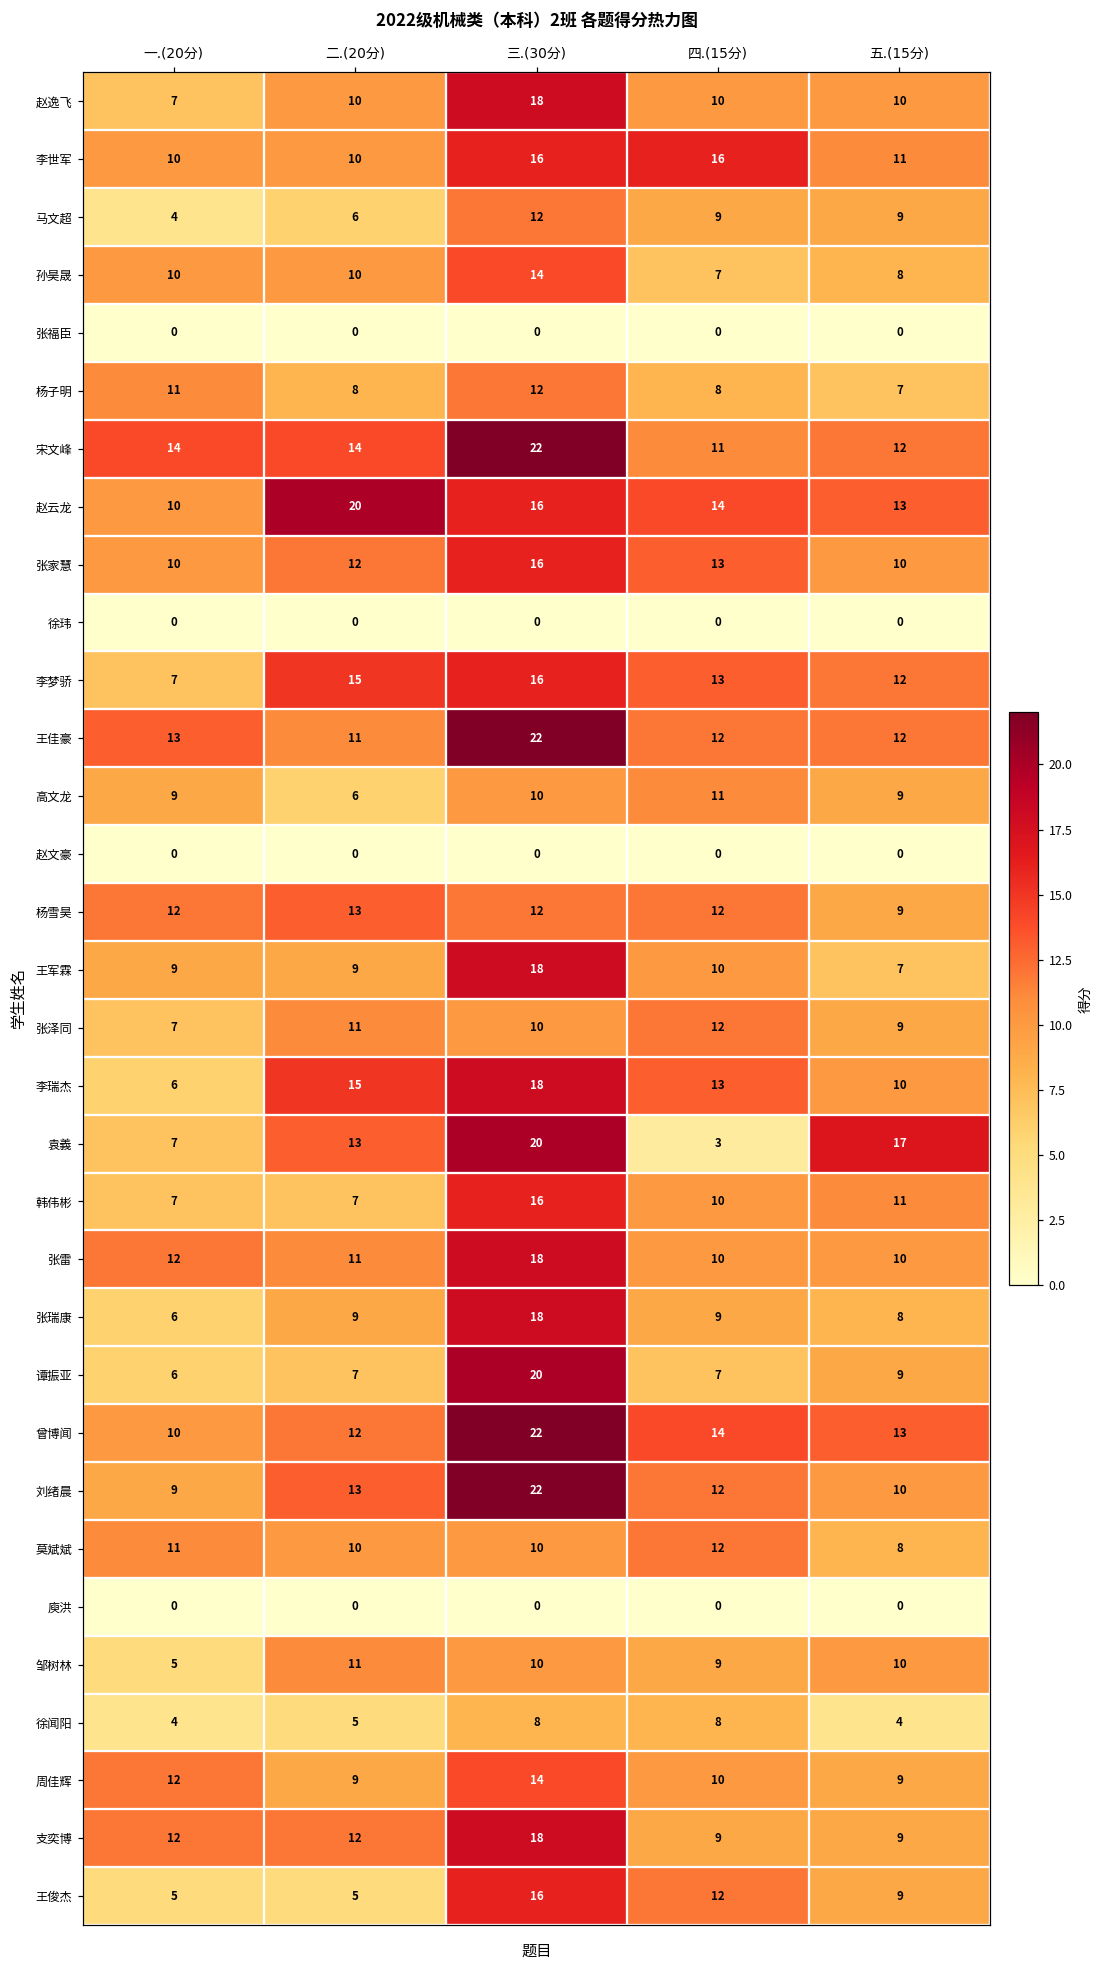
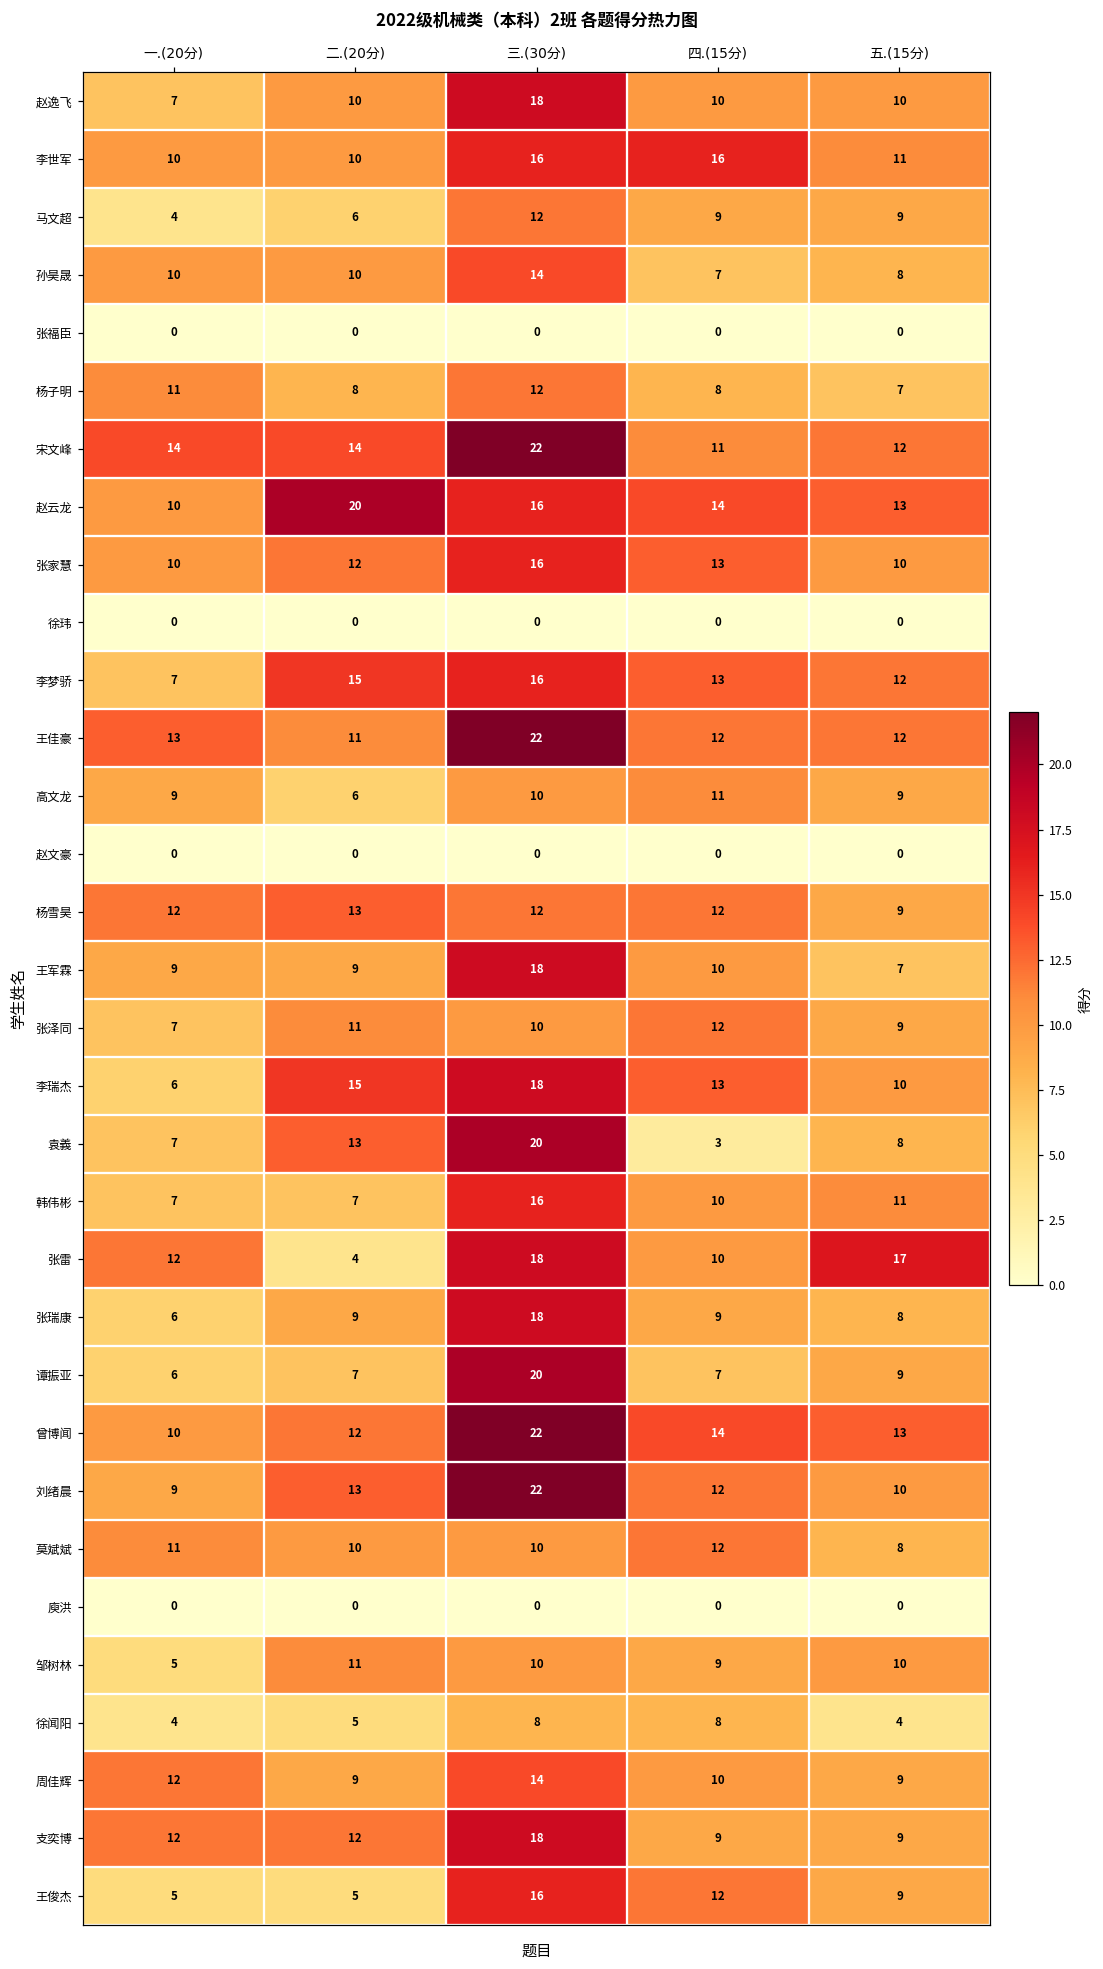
袁義, 五.(15分): 17 -> 8
张雷, 二.(20分): 11 -> 4
张雷, 五.(15分): 10 -> 17
